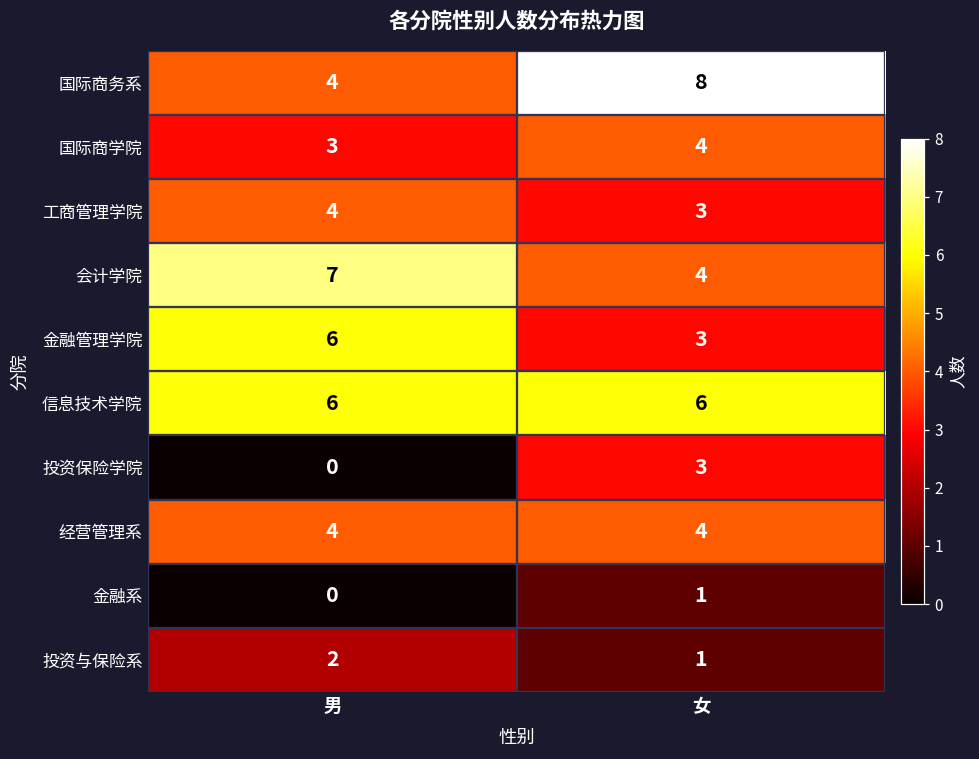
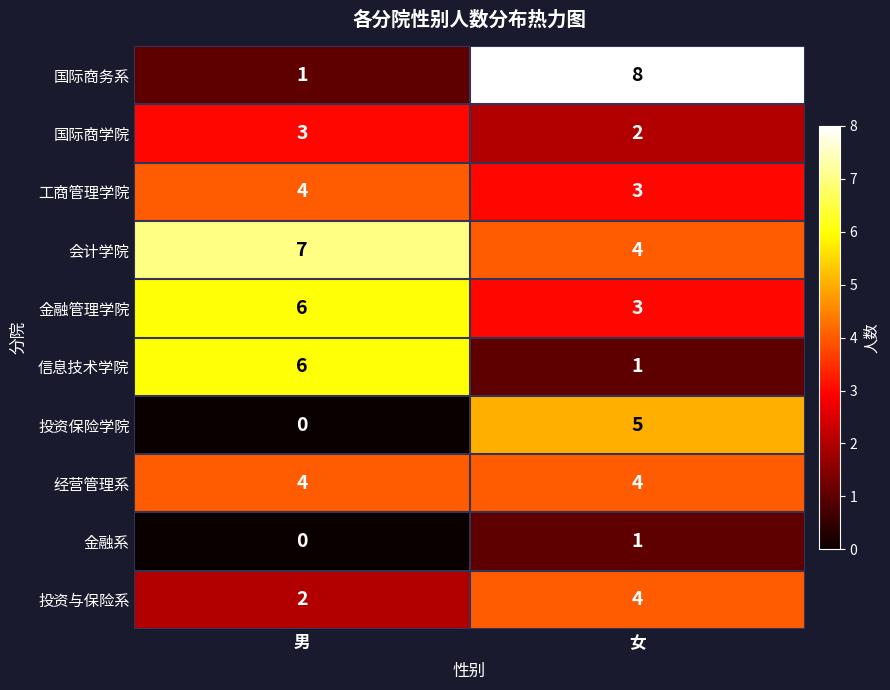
国际商务系, 男: 4 -> 1
国际商学院, 女: 4 -> 2
信息技术学院, 女: 6 -> 1
投资保险学院, 女: 3 -> 5
投资与保险系, 女: 1 -> 4
